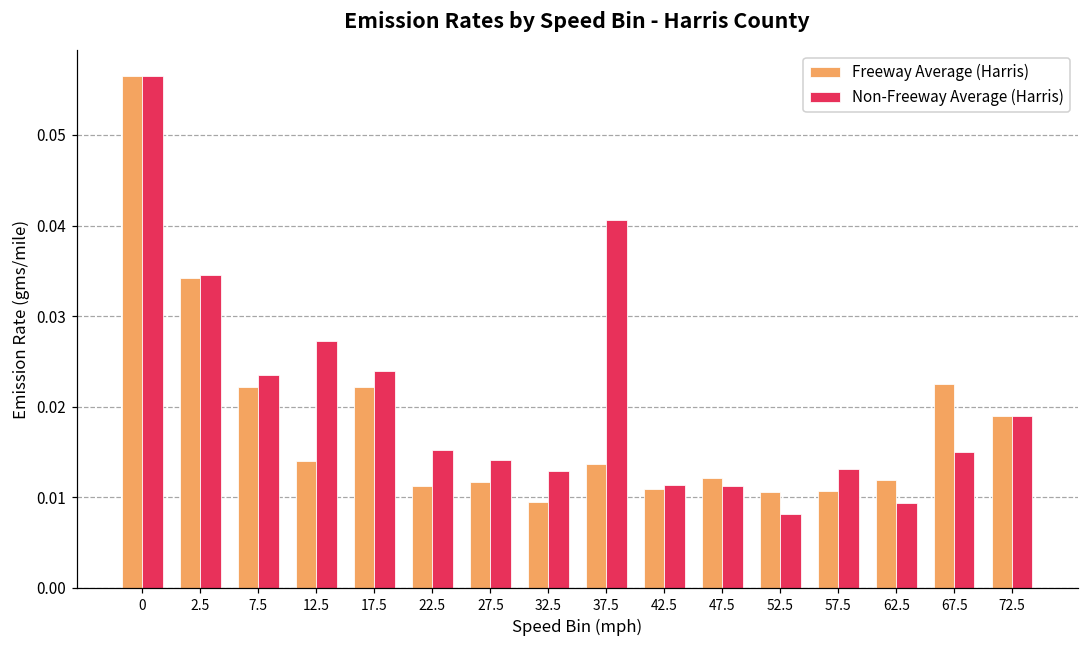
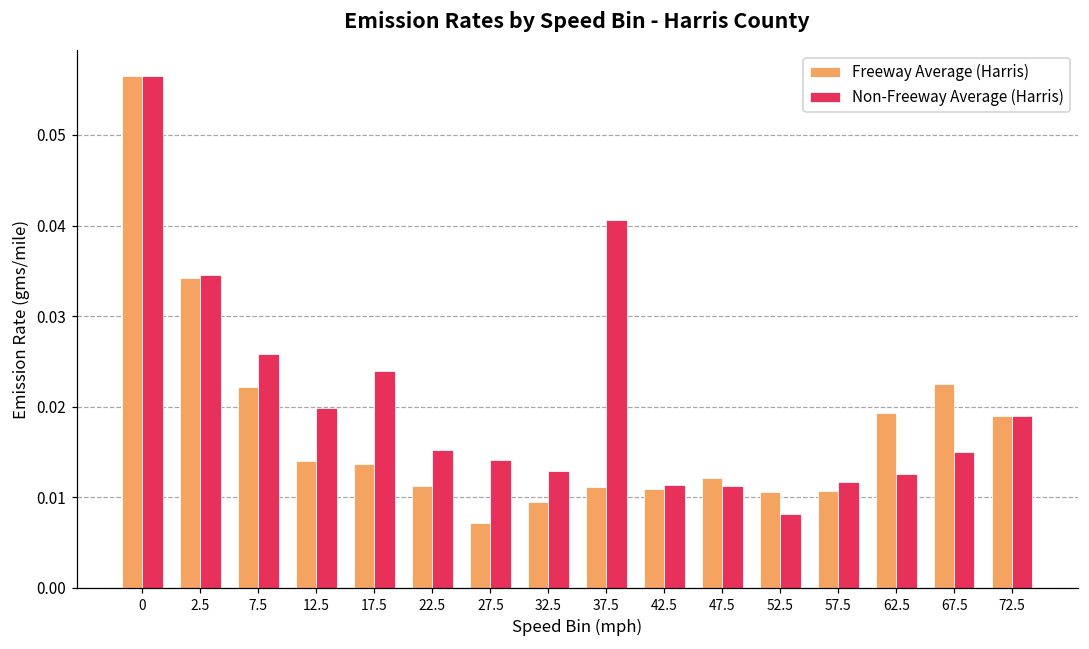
Non-Freeway Average (Harris), 7.5: 0.024 -> 0.026
Non-Freeway Average (Harris), 12.5: 0.027 -> 0.020
Freeway Average (Harris), 17.5: 0.022 -> 0.014
Freeway Average (Harris), 27.5: 0.012 -> 0.007
Freeway Average (Harris), 37.5: 0.014 -> 0.011
Non-Freeway Average (Harris), 57.5: 0.013 -> 0.012
Freeway Average (Harris), 62.5: 0.012 -> 0.019
Non-Freeway Average (Harris), 62.5: 0.009 -> 0.013
